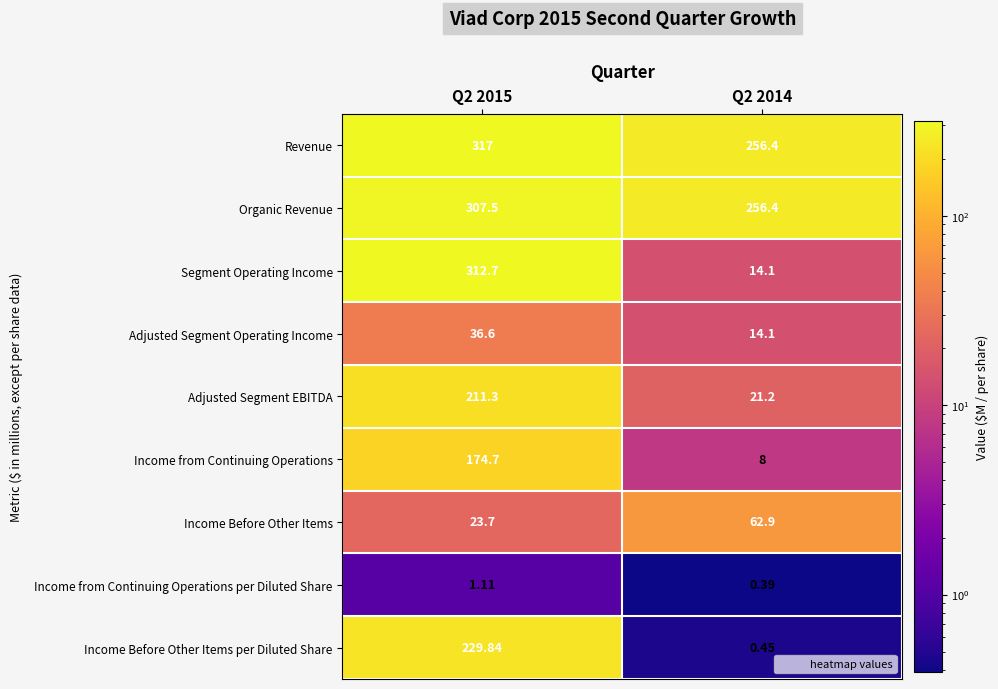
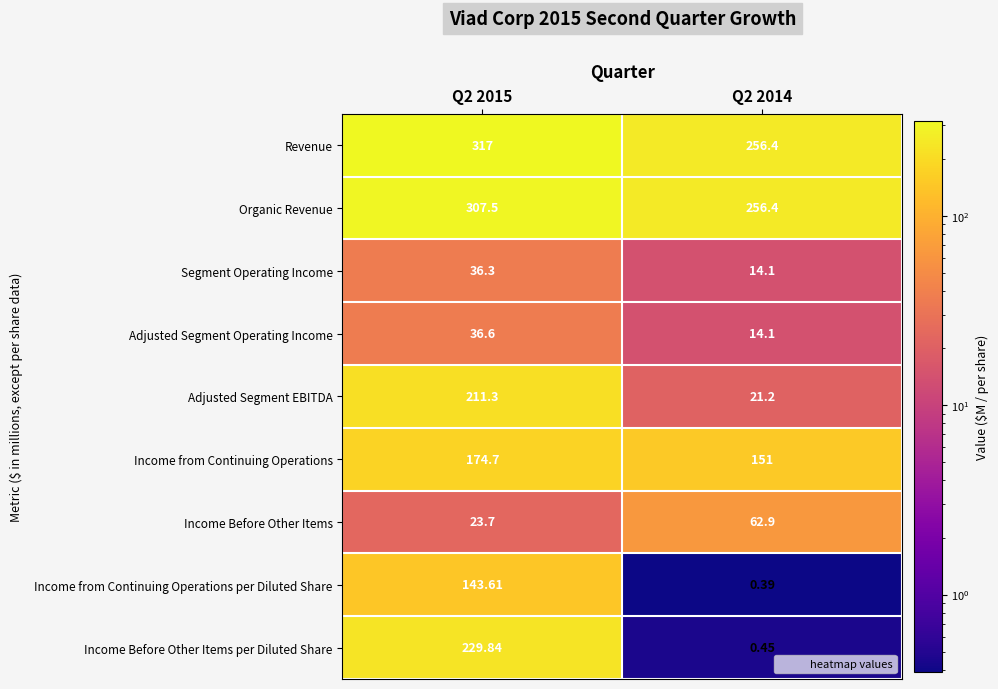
Segment Operating Income, Q2 2015: 312.7 -> 36.3
Income from Continuing Operations, Q2 2014: 8 -> 151
Income from Continuing Operations per Diluted Share, Q2 2015: 1.11 -> 143.61
